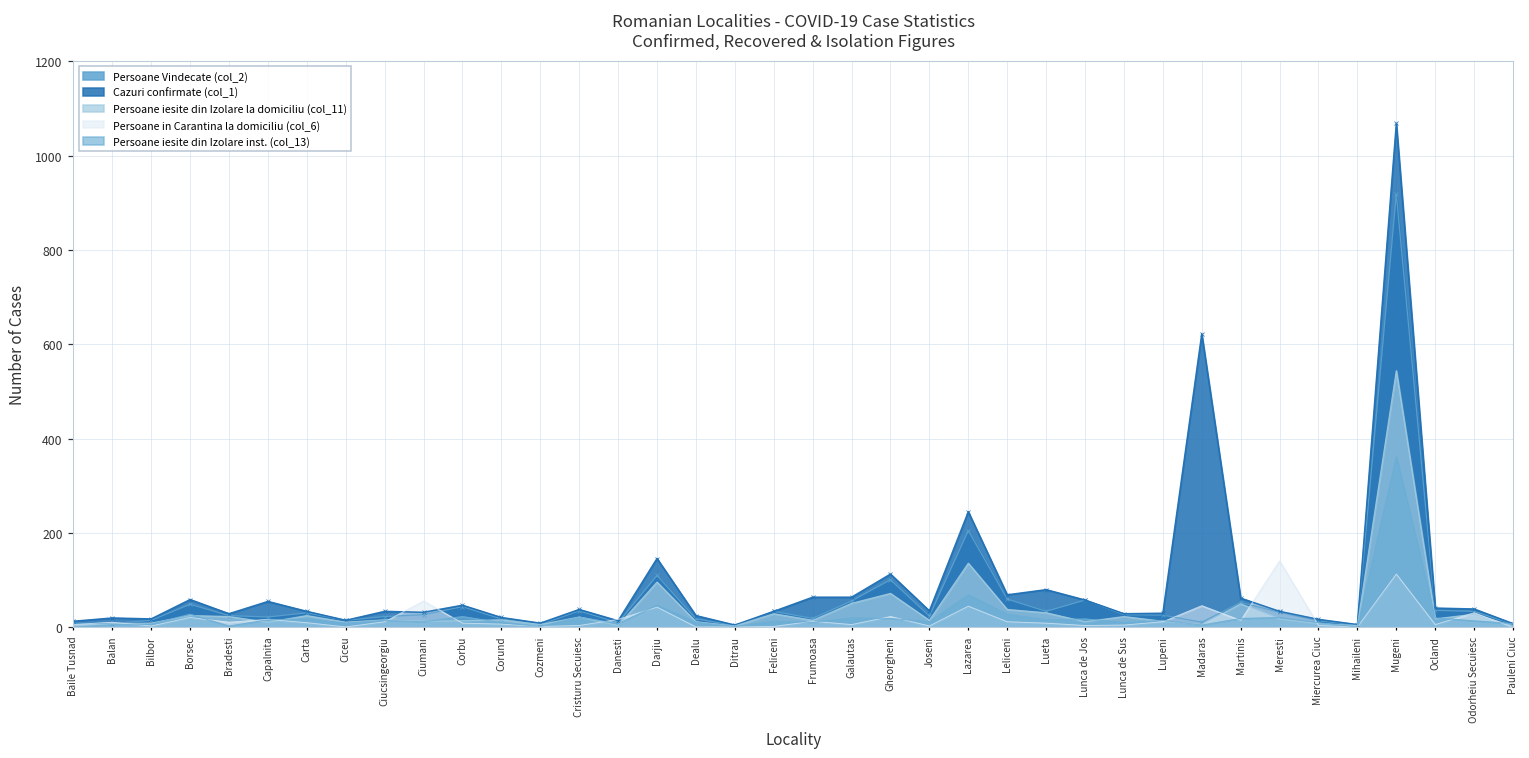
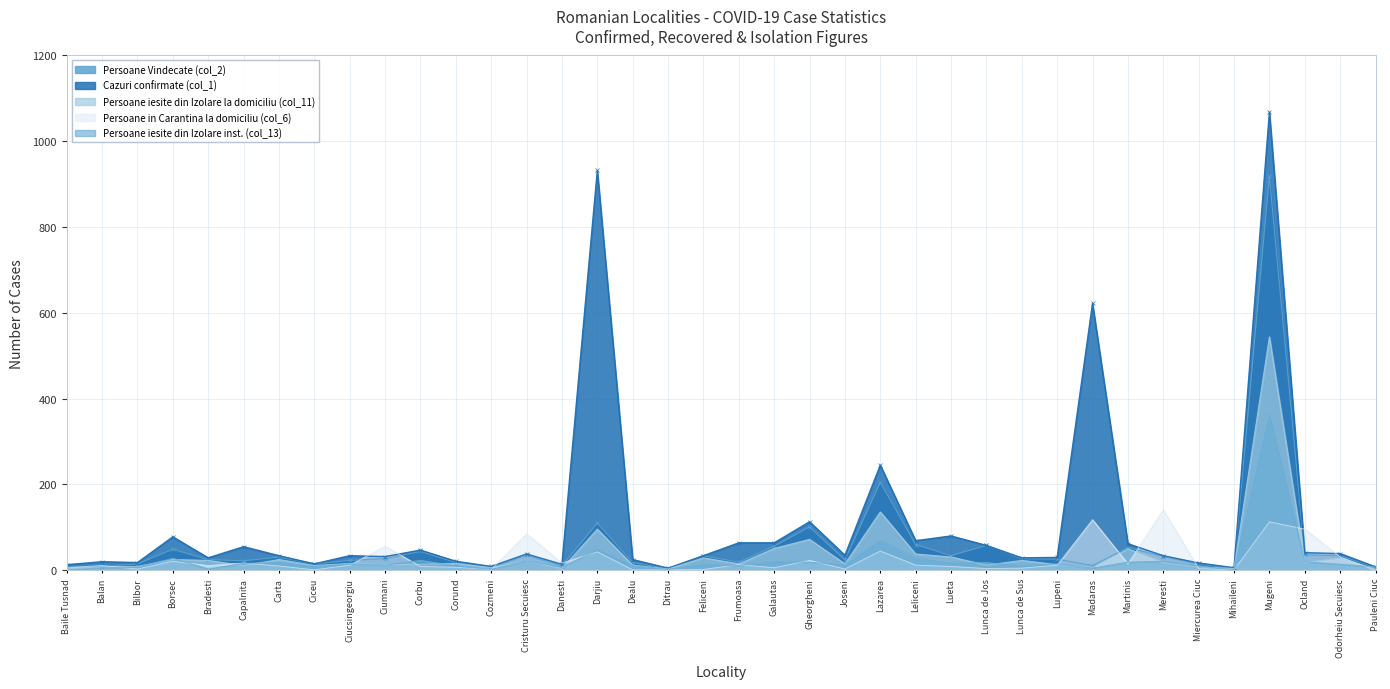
Cazuri confirmate (col_1), Borsec: 60 -> 80
Persoane in Carantina la domiciliu (col_6), Cristuru Secuiesc: 0 -> 90
Cazuri confirmate (col_1), Darjiu: 150 -> 930
Persoane in Carantina la domiciliu (col_6), Madaras: 50 -> 120
Persoane in Carantina la domiciliu (col_6), Ocland: 10 -> 100
